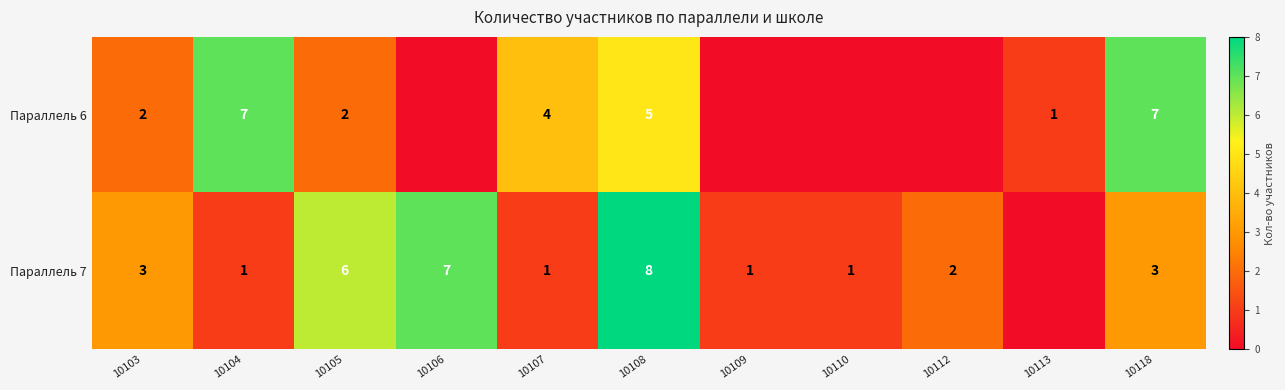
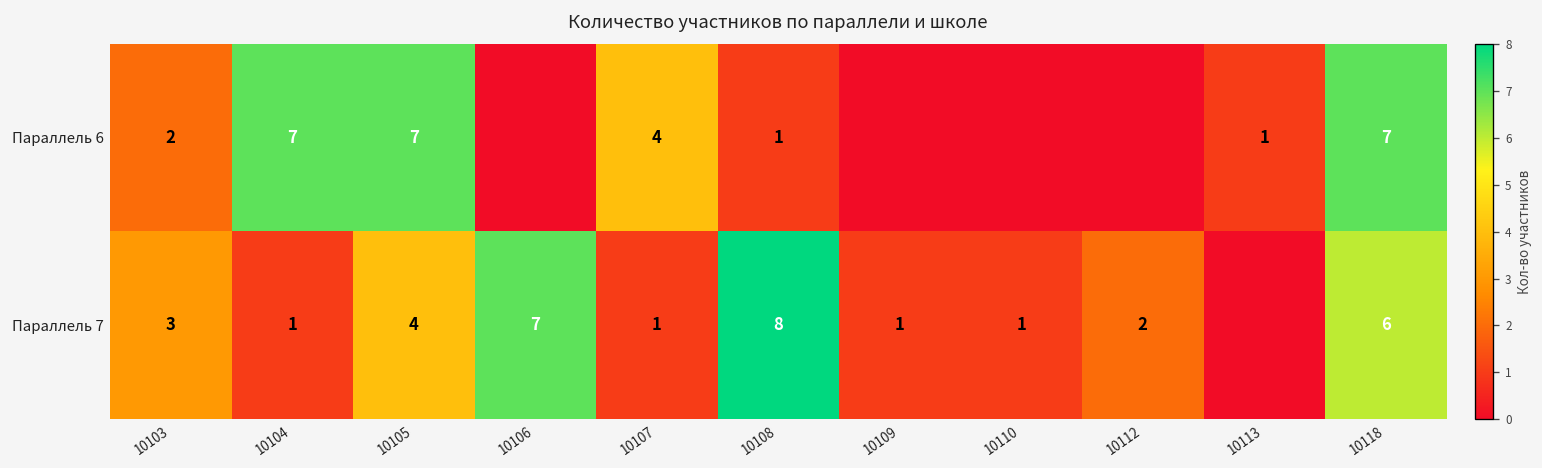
Параллель 6, 10105: 2 -> 7
Параллель 6, 10108: 5 -> 1
Параллель 7, 10105: 6 -> 4
Параллель 7, 10118: 3 -> 6
